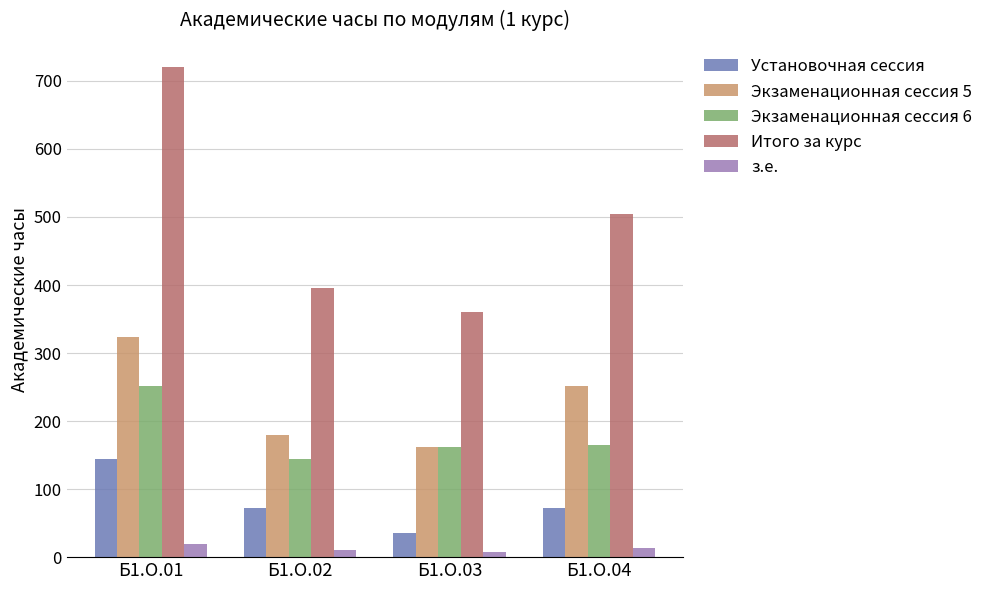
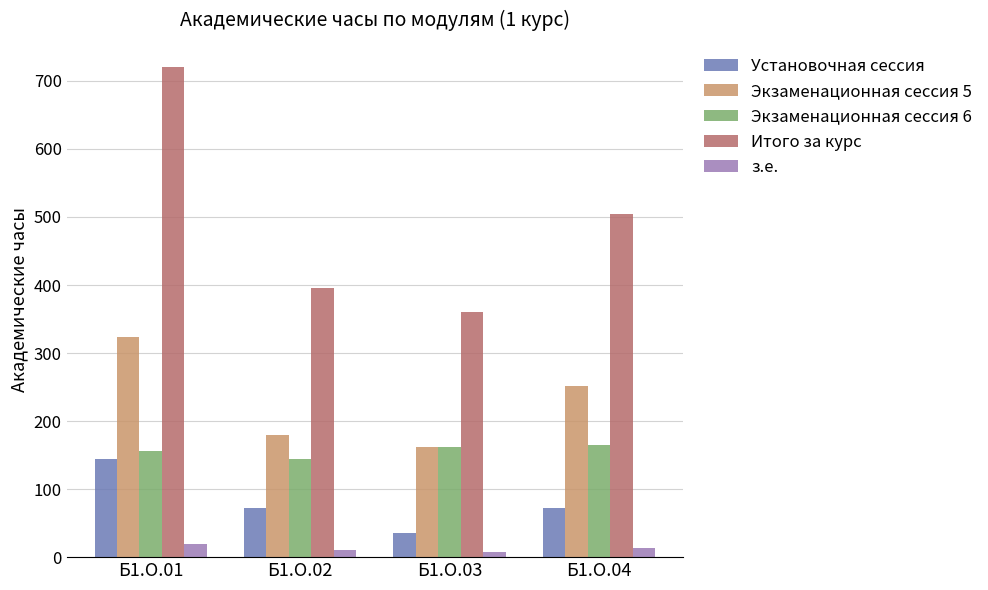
Экзаменационная сессия 6, Б1.О.01: 250 -> 160
